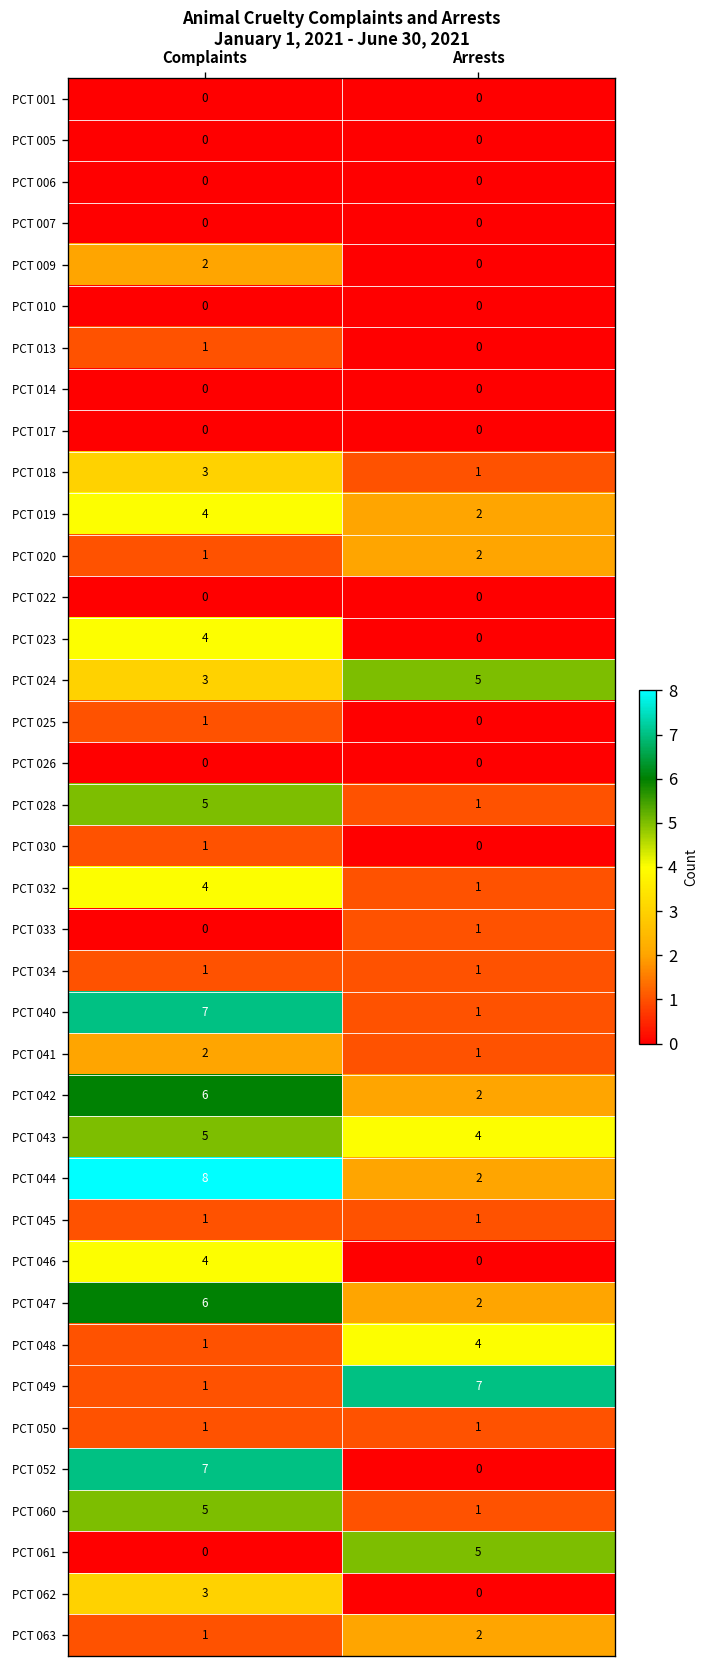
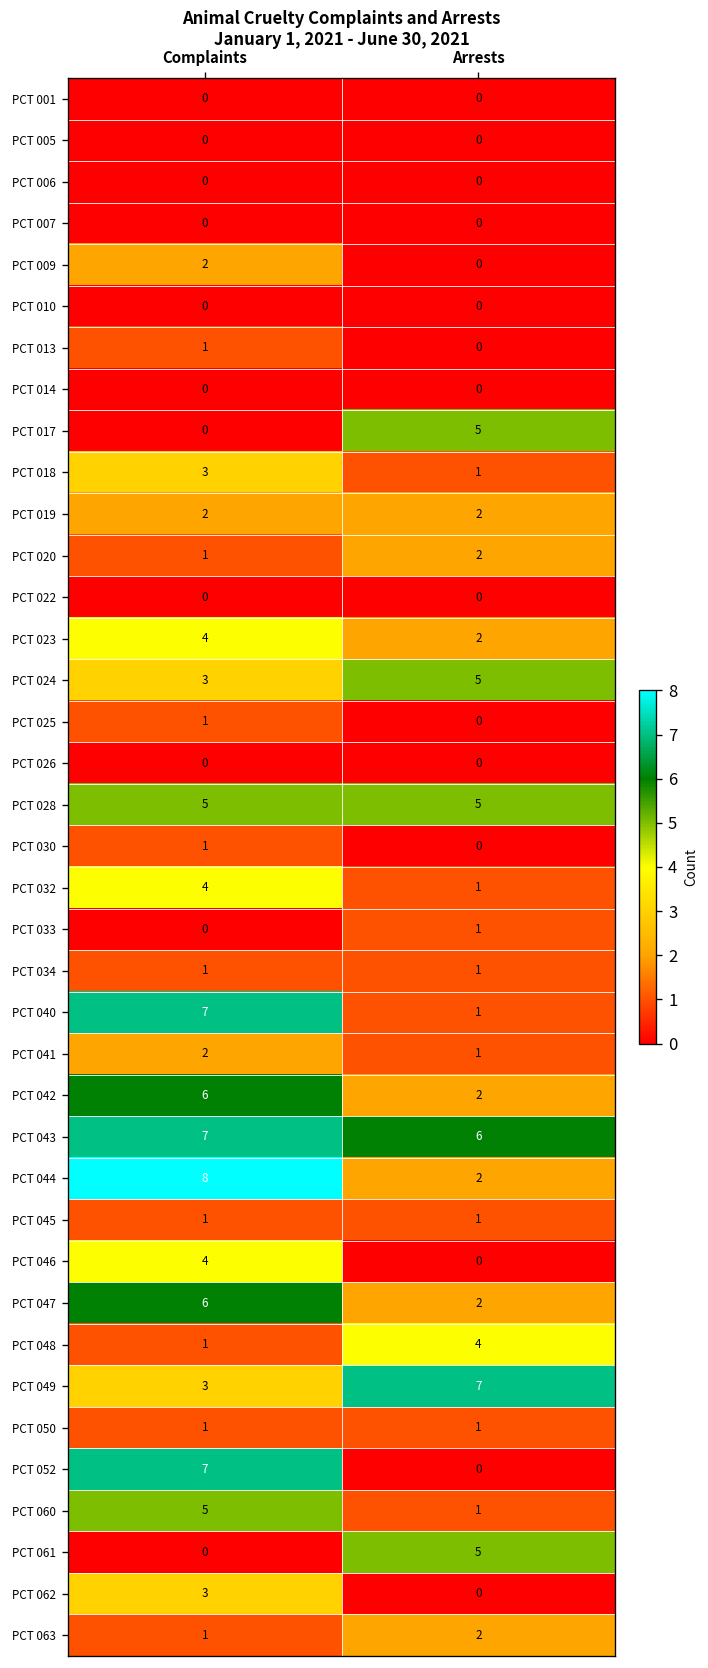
PCT 017, Arrests: 0 -> 5
PCT 019, Complaints: 4 -> 2
PCT 023, Arrests: 0 -> 2
PCT 028, Arrests: 1 -> 5
PCT 043, Complaints: 5 -> 7
PCT 043, Arrests: 4 -> 6
PCT 049, Complaints: 1 -> 3
